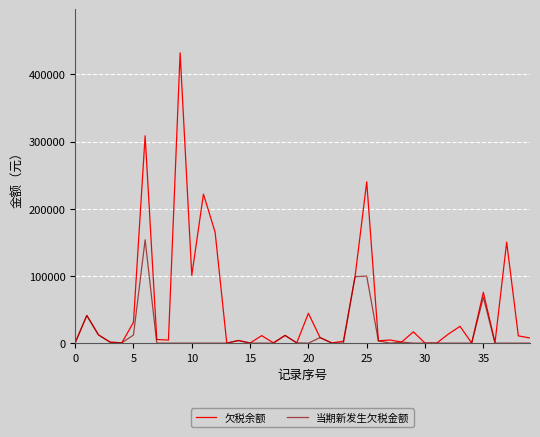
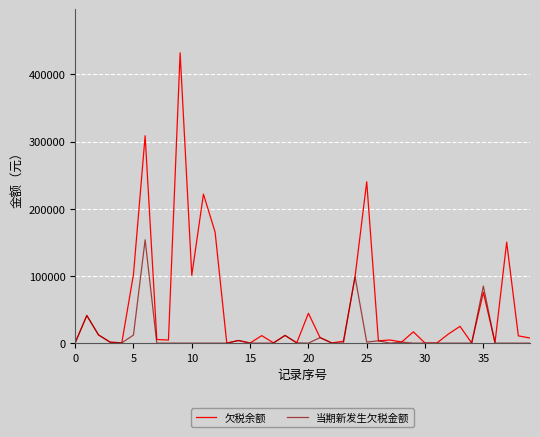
欠税余额, 5: 30000 -> 100000
当期新发生欠税金额, 25: 100000 -> 0
当期新发生欠税金额, 35: 70000 -> 80000
